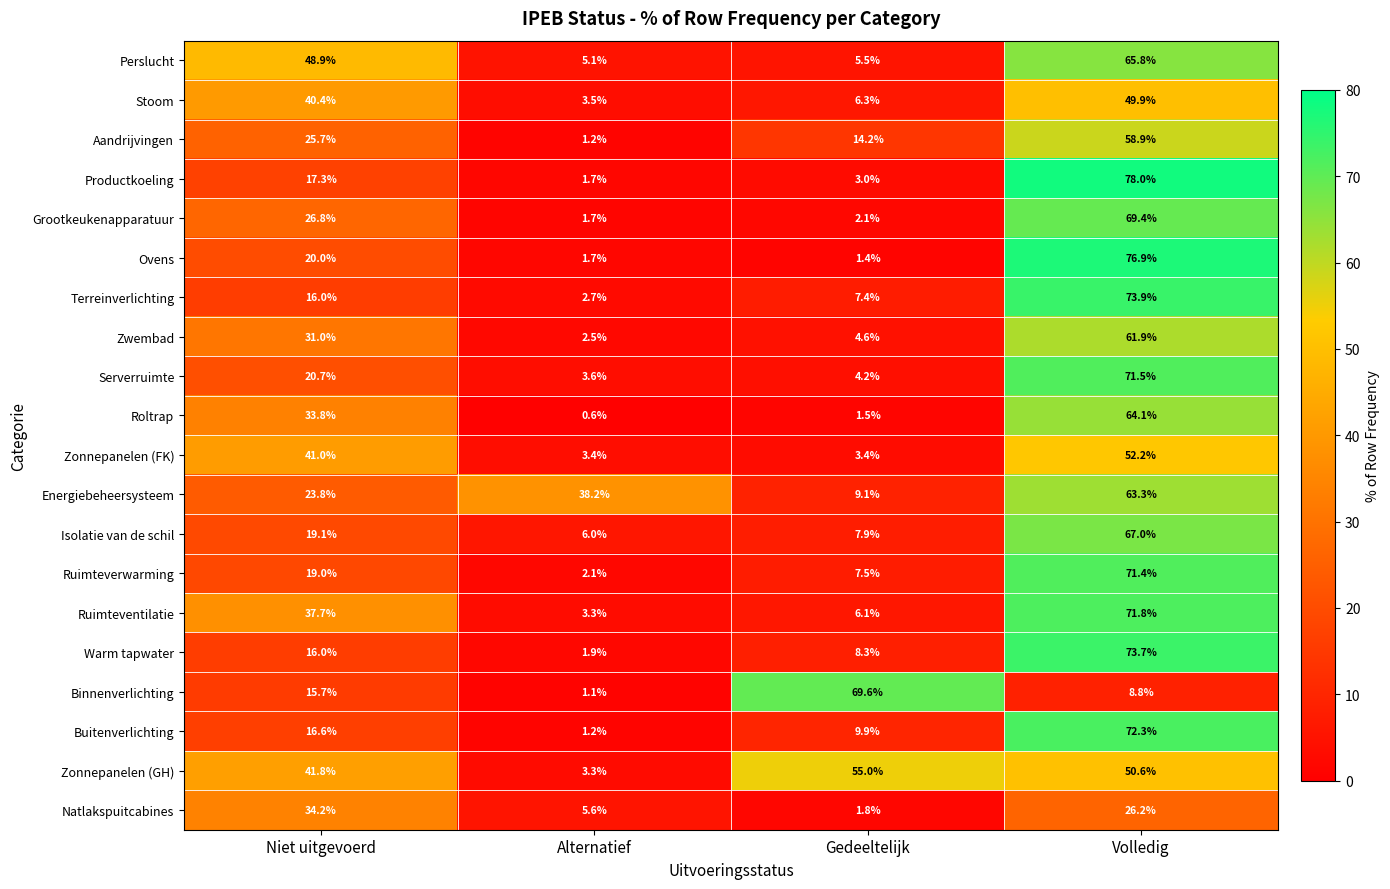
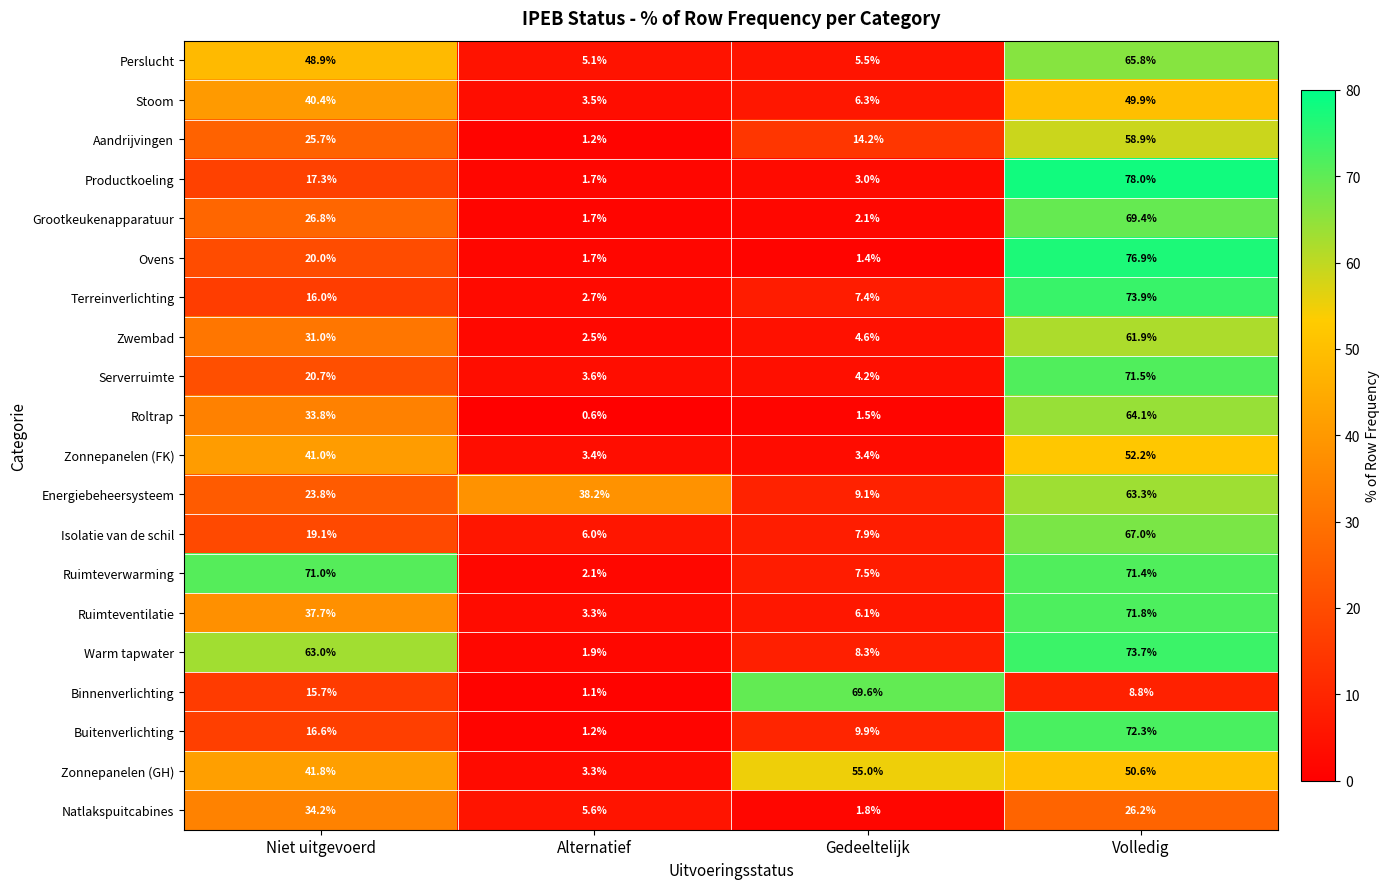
Ruimteverwarming, Niet uitgevoerd: 19.0% -> 71.0%
Warm tapwater, Niet uitgevoerd: 16.0% -> 63.0%
